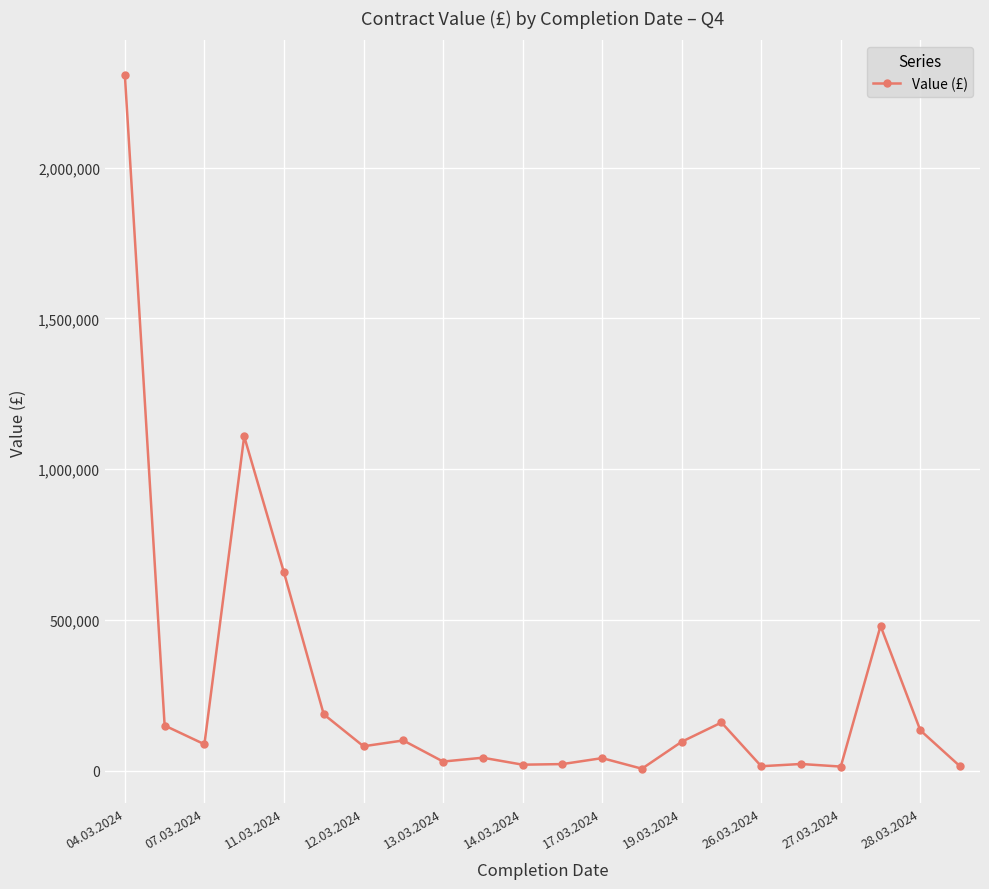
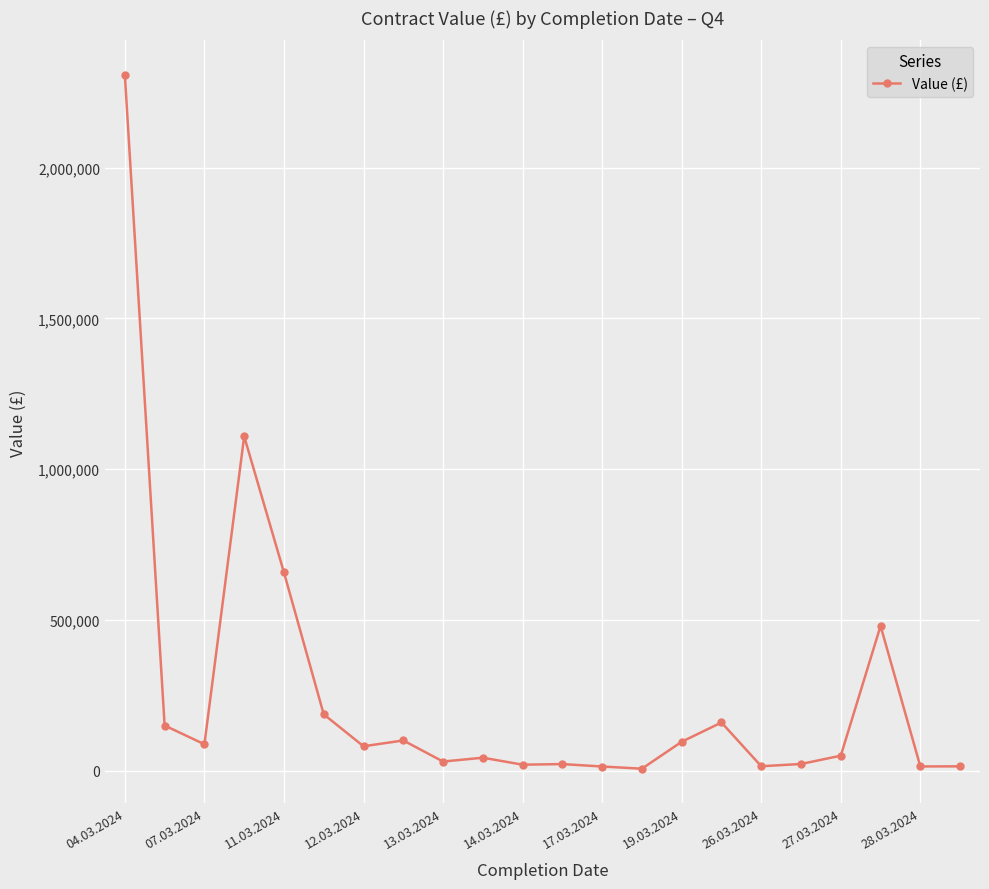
17.03.2024: 40,000 -> 10,000
27.03.2024: 10,000 -> 50,000
28.03.2024: 130,000 -> 10,000
